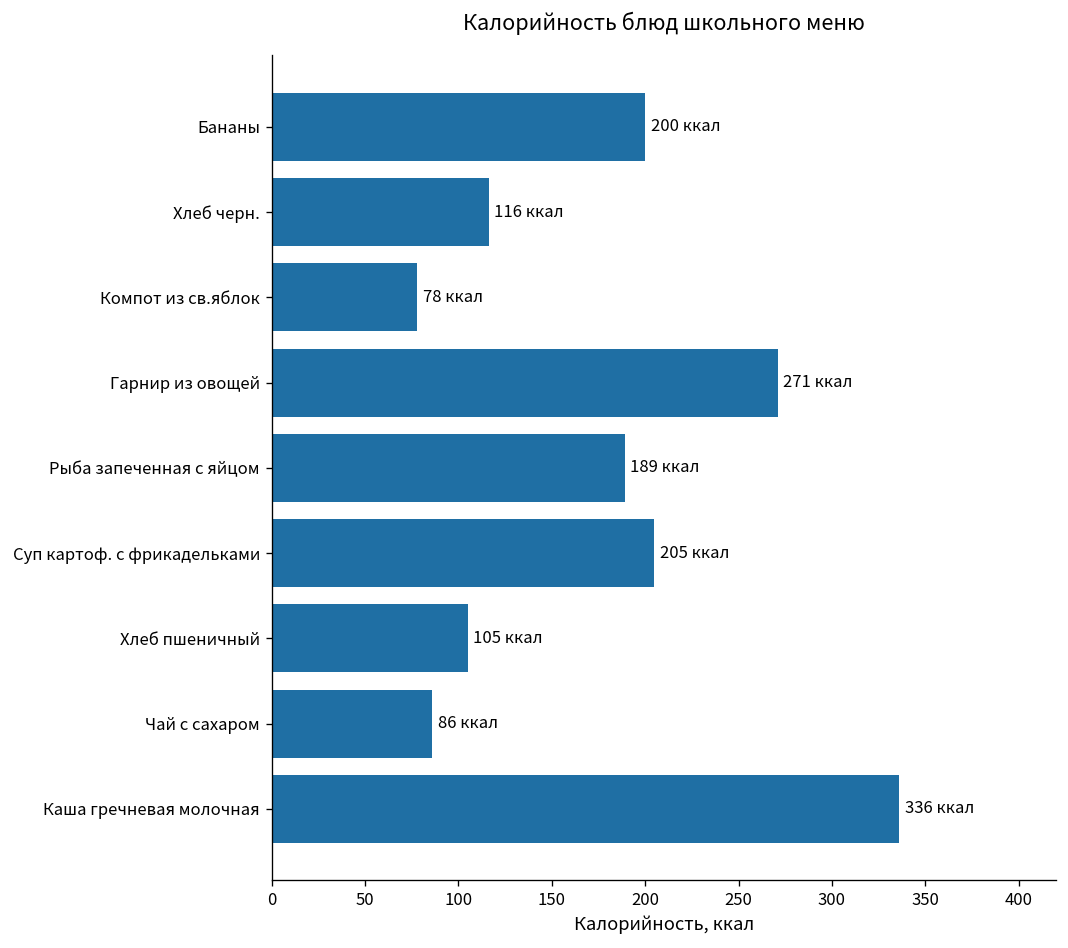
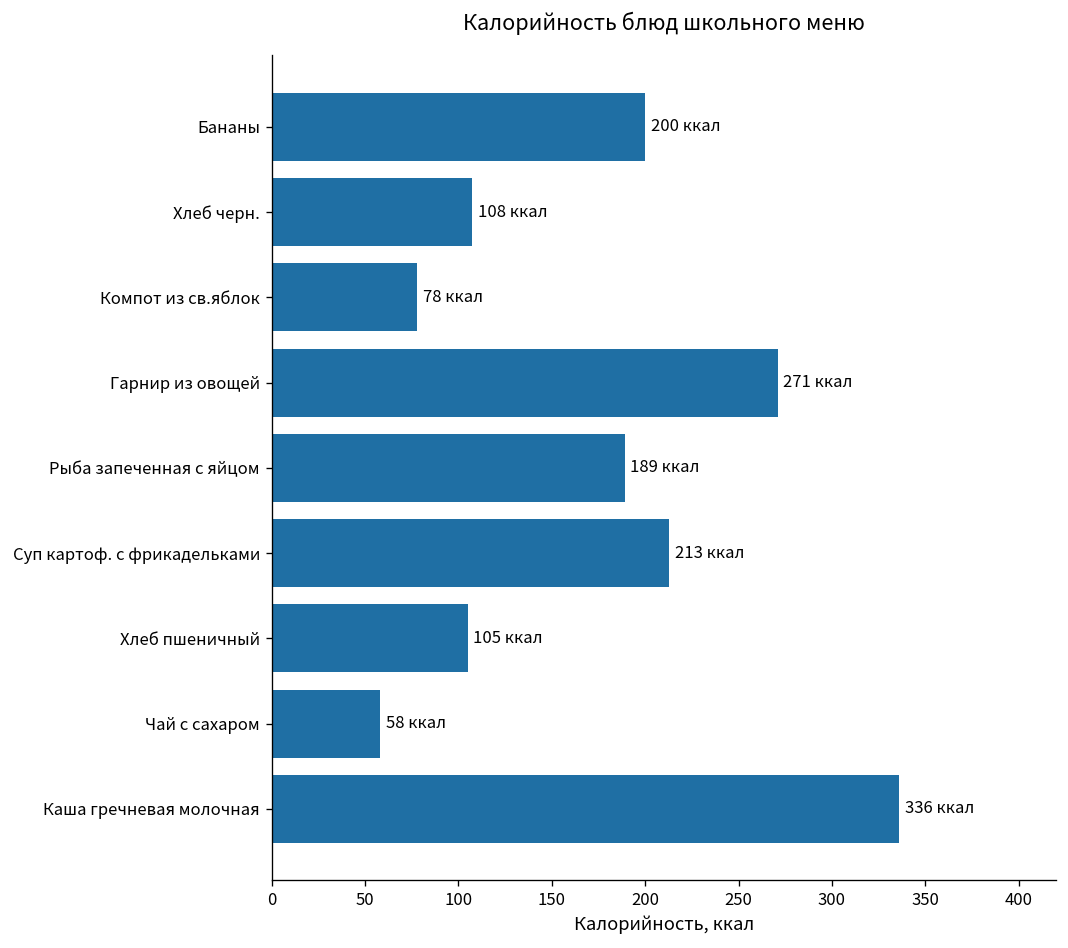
Хлеб черн.: 116 -> 108
Суп картоф. с фрикадельками: 205 -> 213
Чай с сахаром: 86 -> 58
